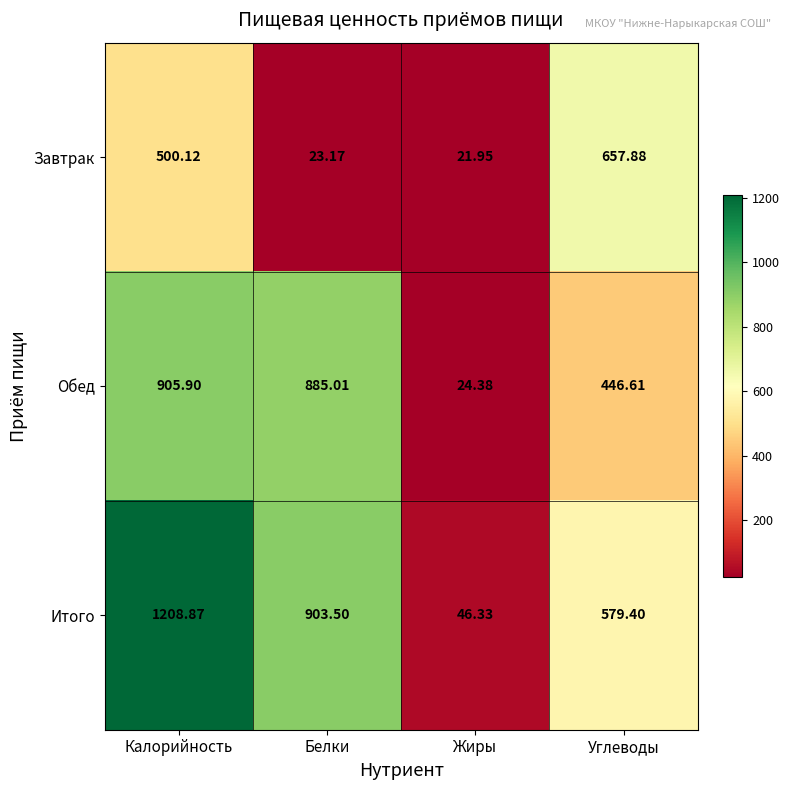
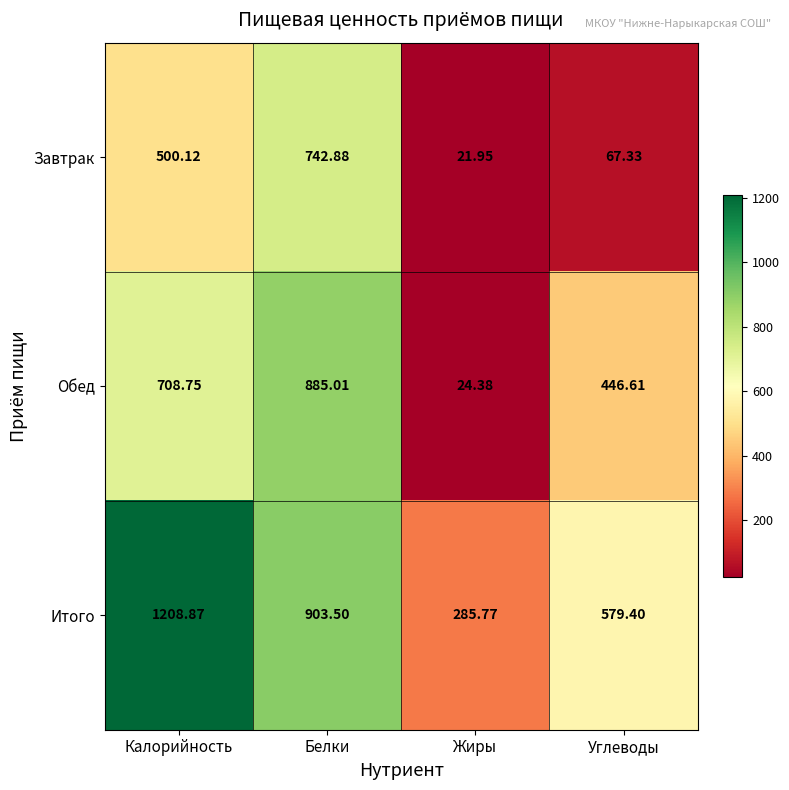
Завтрак, Белки: 23.17 -> 742.88
Завтрак, Углеводы: 657.88 -> 67.33
Обед, Калорийность: 905.90 -> 708.75
Итого, Жиры: 46.33 -> 285.77
